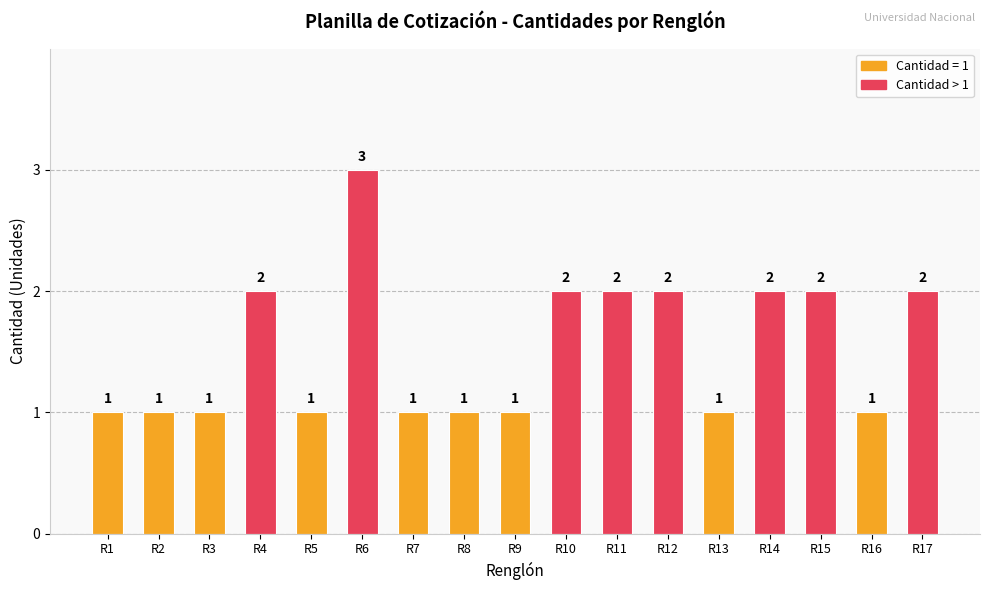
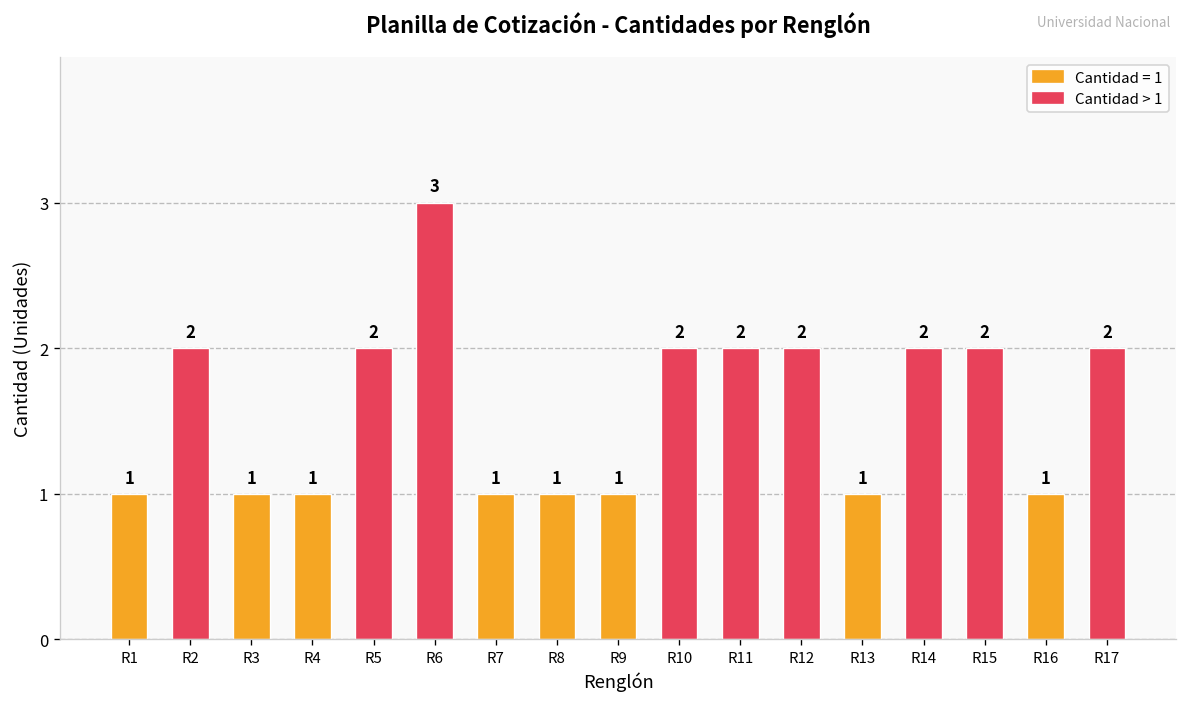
R2: 1 -> 2
R4: 2 -> 1
R5: 1 -> 2
